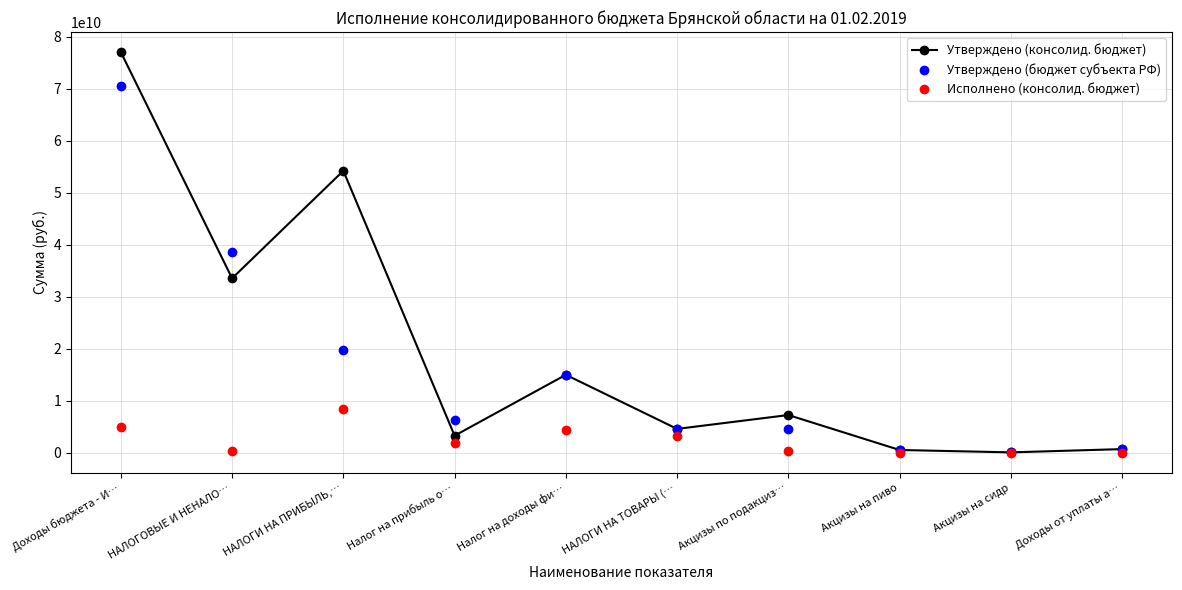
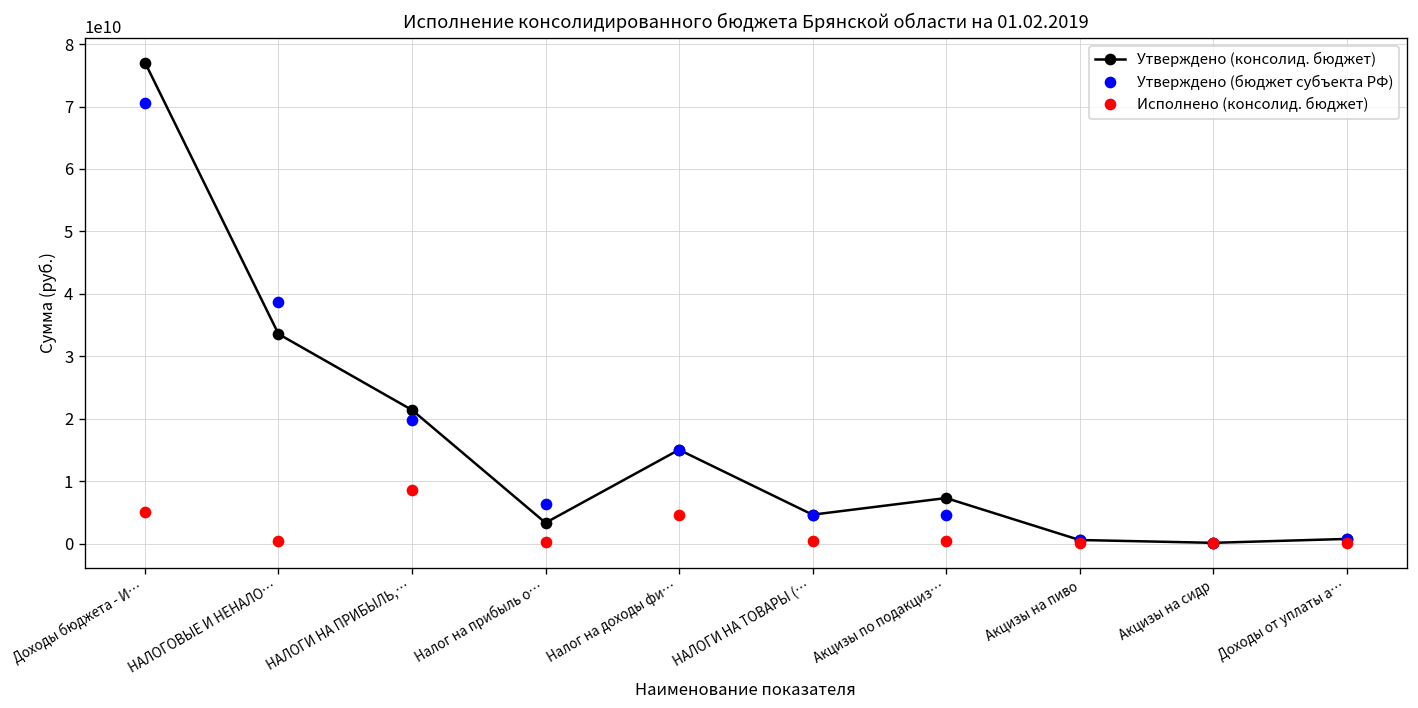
Утверждено (консолид. бюджет), НАЛОГИ НА ПРИБЫЛЬ,…: 54000000000 -> 21000000000
Исполнено (консолид. бюджет), Налог на прибыль о…: 2000000000 -> 0
Исполнено (консолид. бюджет), НАЛОГИ НА ТОВАРЫ (…: 3000000000 -> 0
